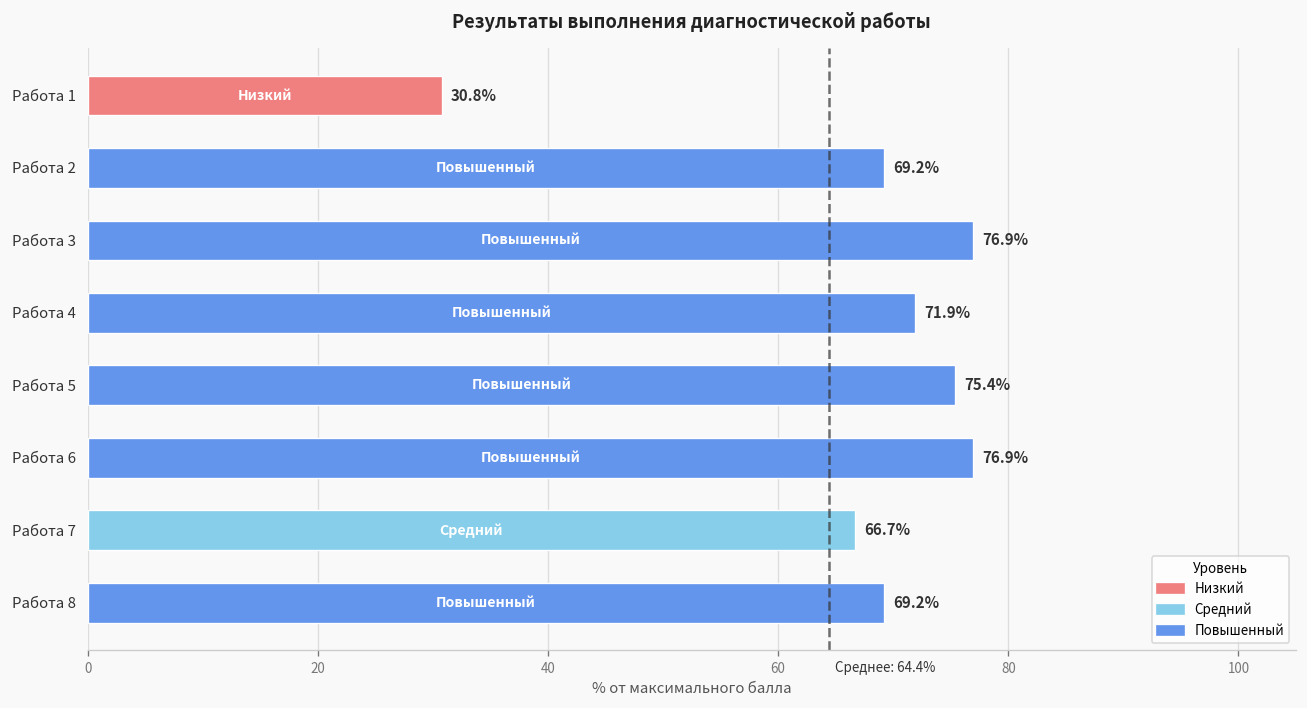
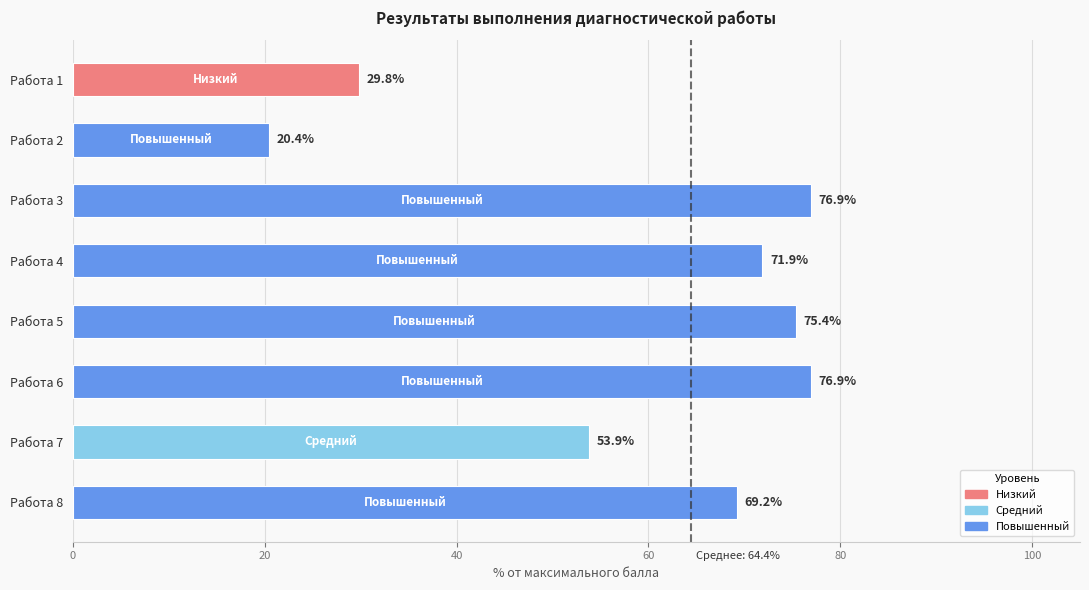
Работа 1: 30.8% -> 29.8%
Работа 2: 69.2% -> 20.4%
Работа 7: 66.7% -> 53.9%
